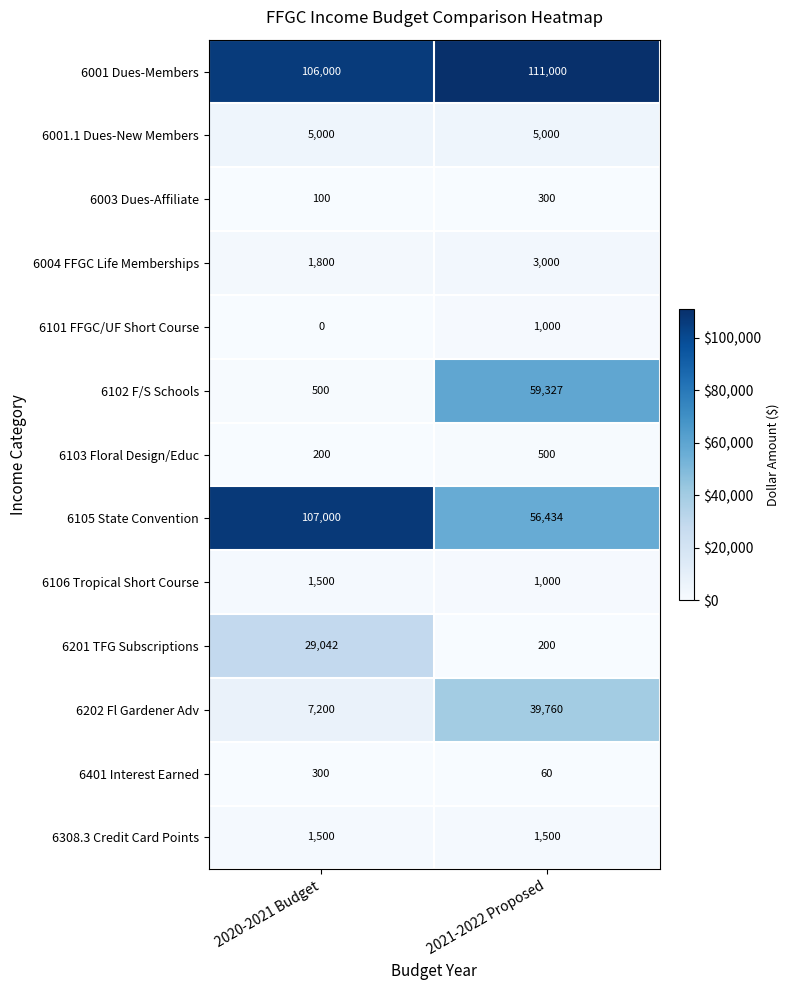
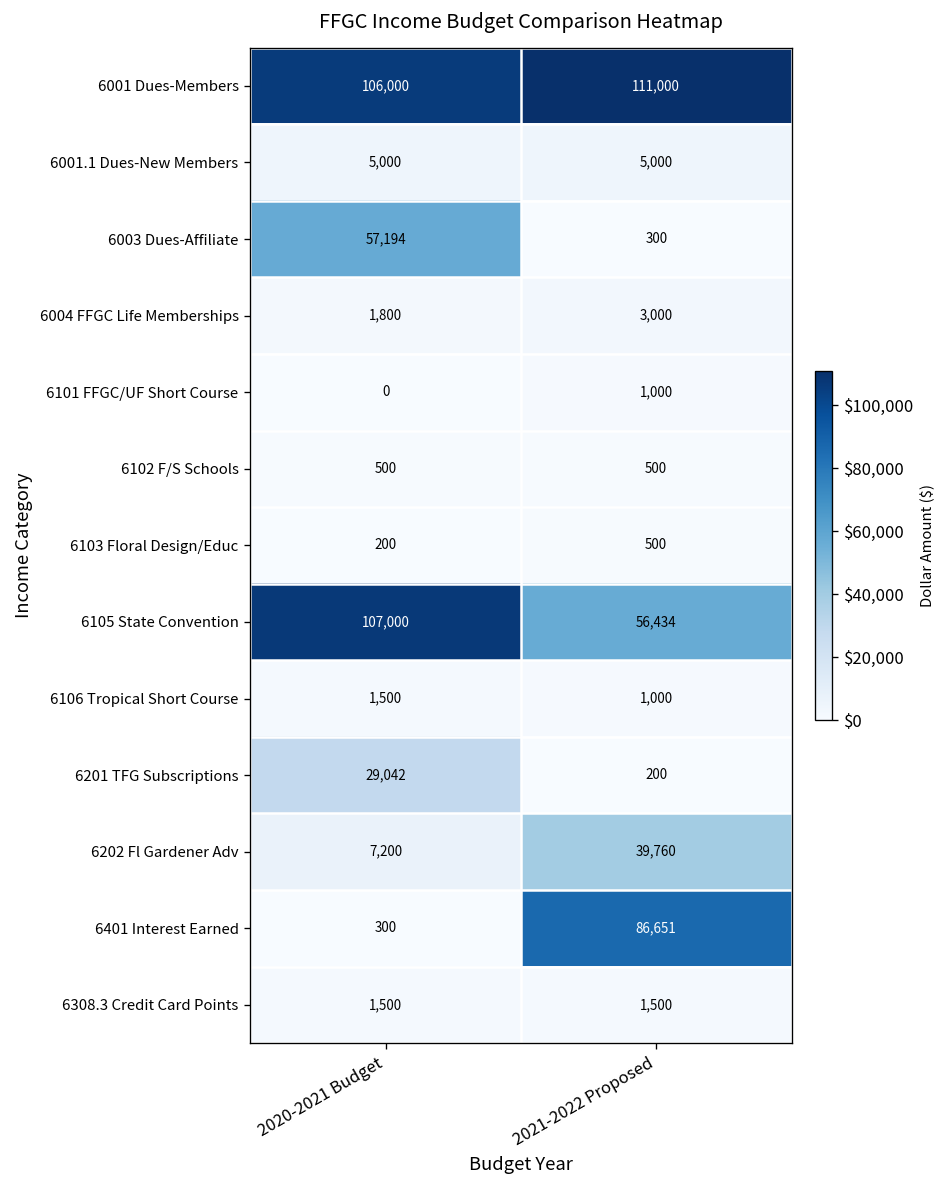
6003 Dues-Affiliate, 2020-2021 Budget: 100 -> 57,194
6102 F/S Schools, 2021-2022 Proposed: 59,327 -> 500
6401 Interest Earned, 2021-2022 Proposed: 60 -> 86,651
